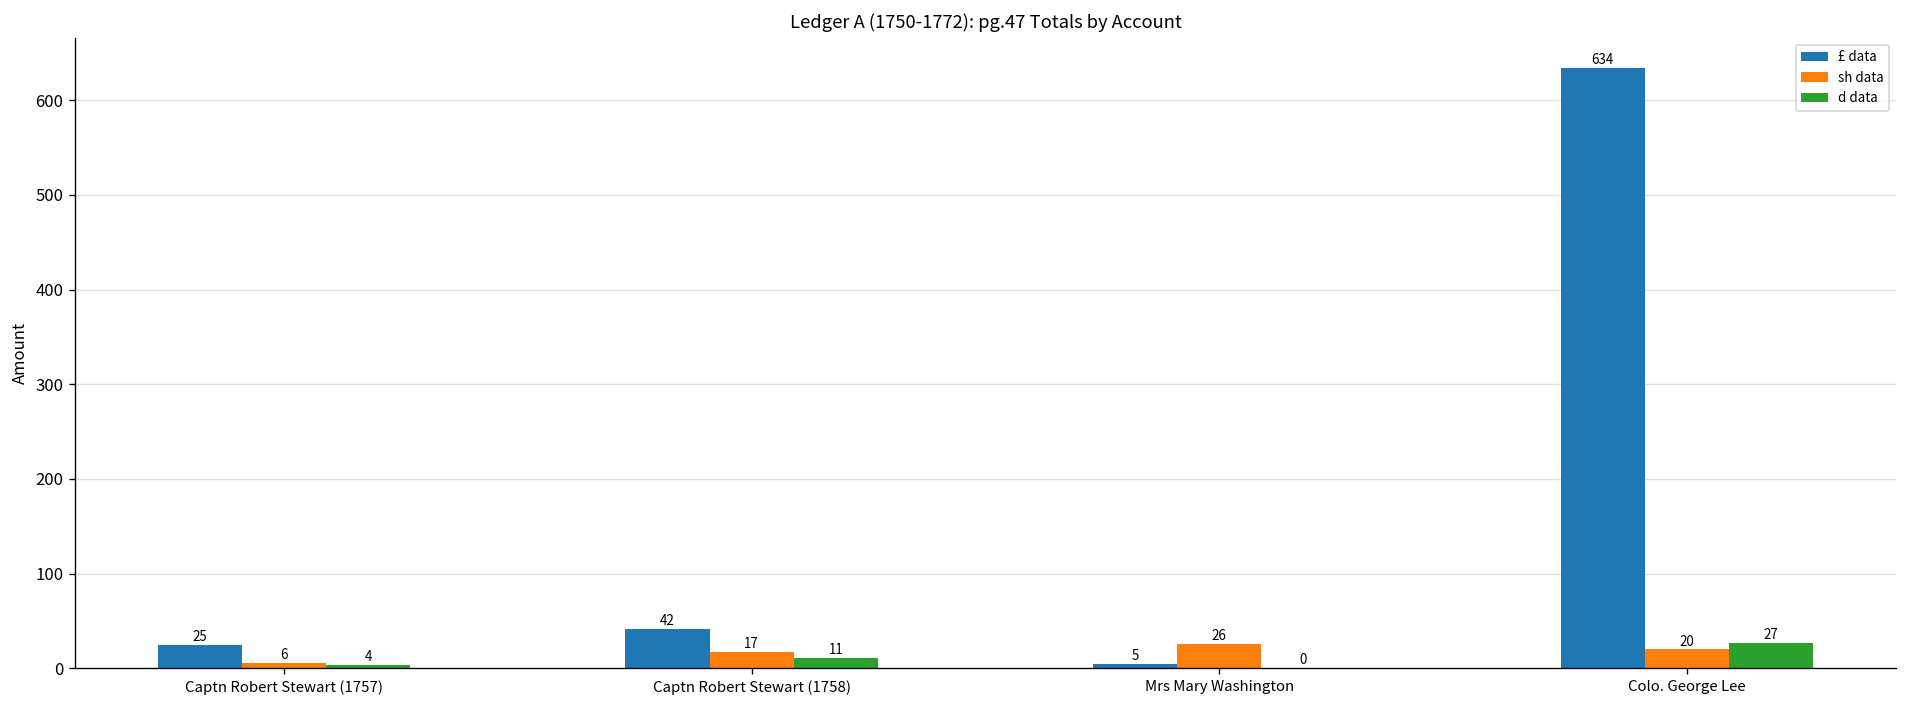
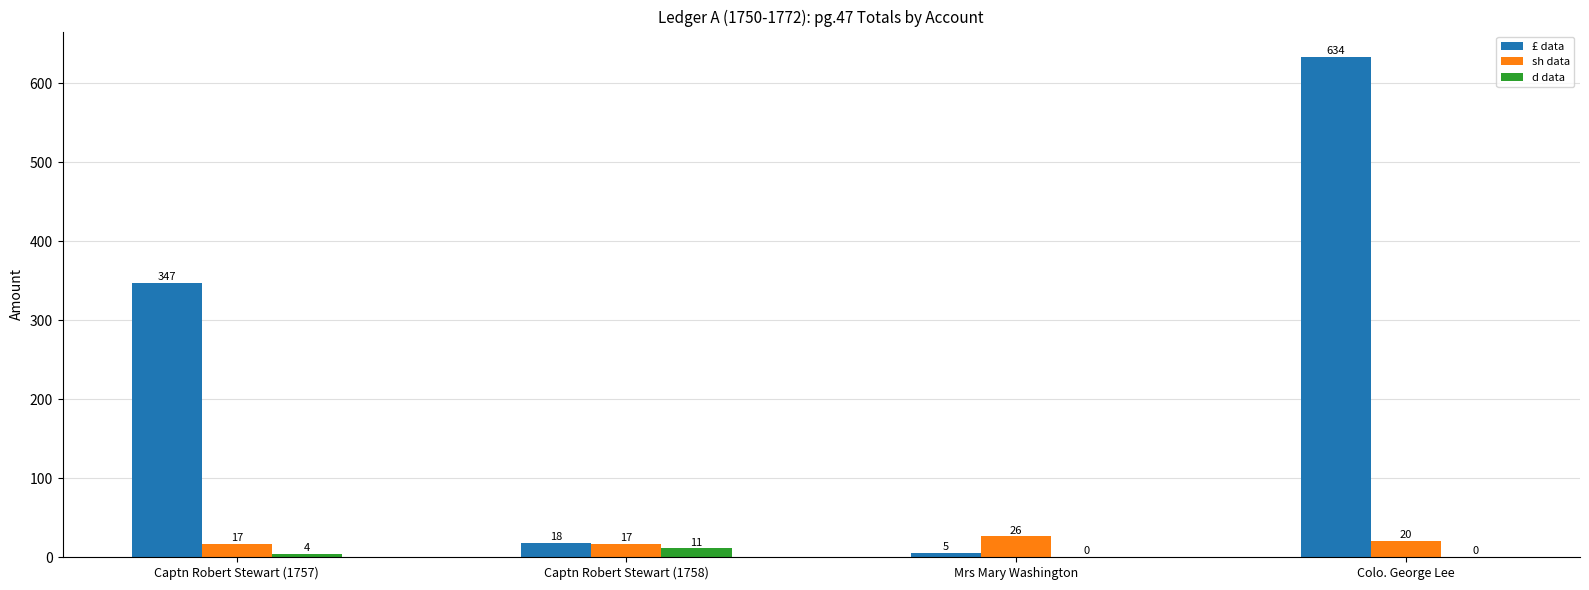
£ data, Captn Robert Stewart (1757): 25 -> 347
sh data, Captn Robert Stewart (1757): 6 -> 17
£ data, Captn Robert Stewart (1758): 42 -> 18
d data, Colo. George Lee: 27 -> 0
